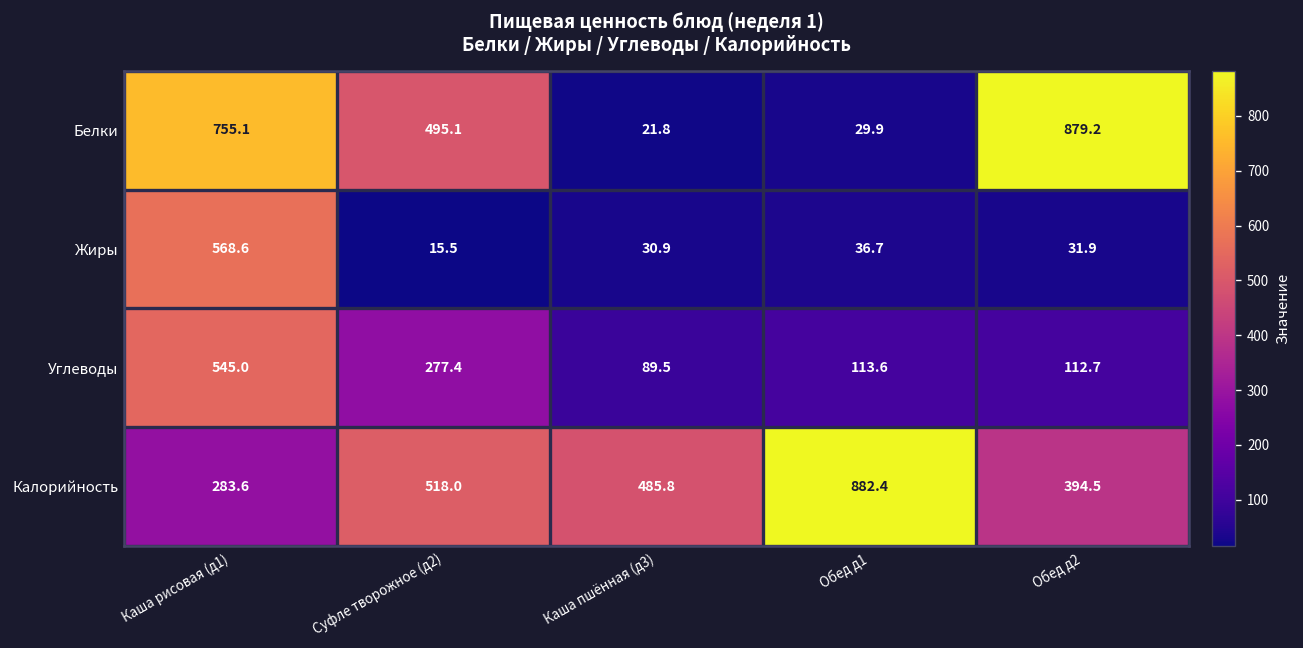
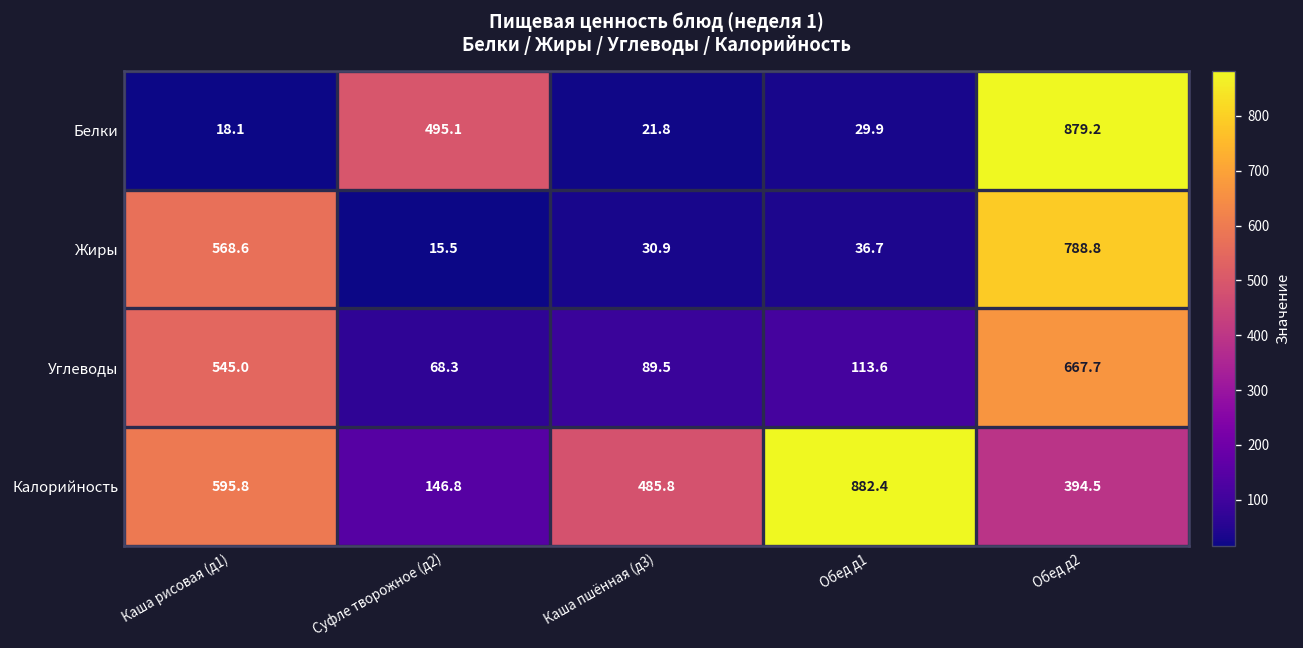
Белки, Каша рисовая (д1): 755.1 -> 18.1
Жиры, Обед д2: 31.9 -> 788.8
Углеводы, Суфле творожное (д2): 277.4 -> 68.3
Углеводы, Обед д2: 112.7 -> 667.7
Калорийность, Каша рисовая (д1): 283.6 -> 595.8
Калорийность, Суфле творожное (д2): 518.0 -> 146.8
